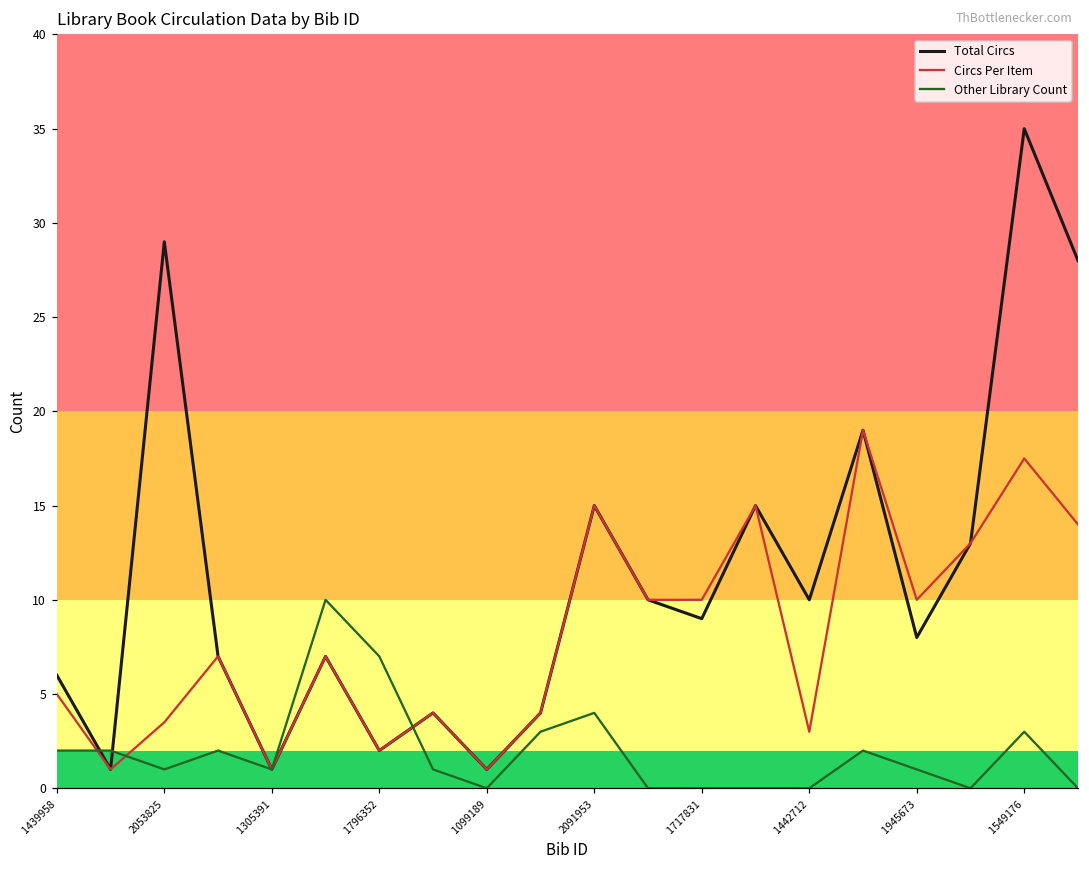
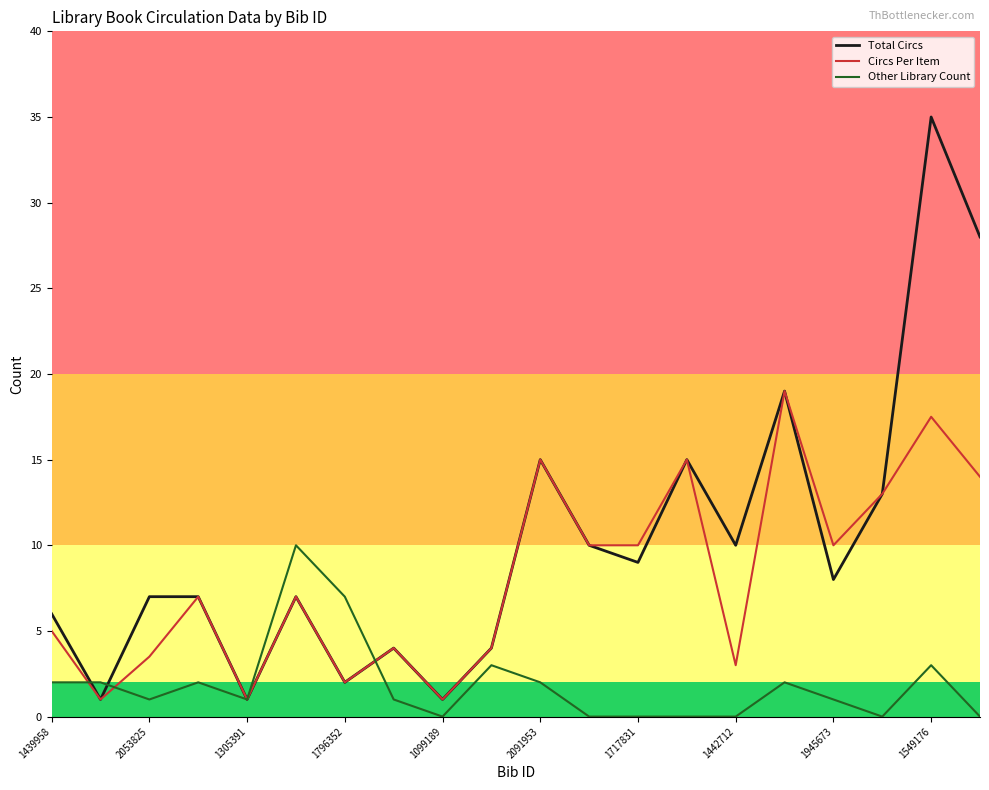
Total Circs, 2053825: 29 -> 7
Other Library Count, 2091953: 4 -> 2
